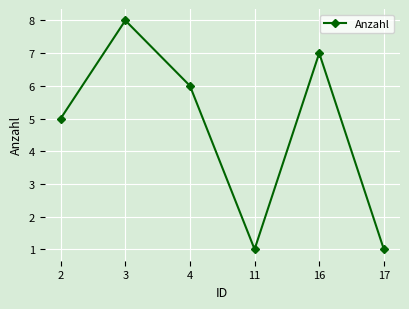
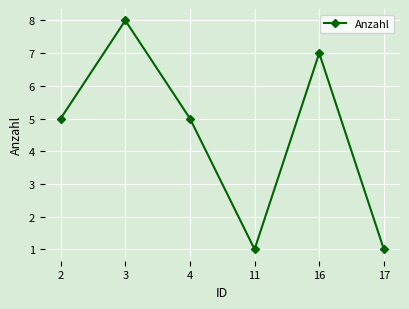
4: 6 -> 5
